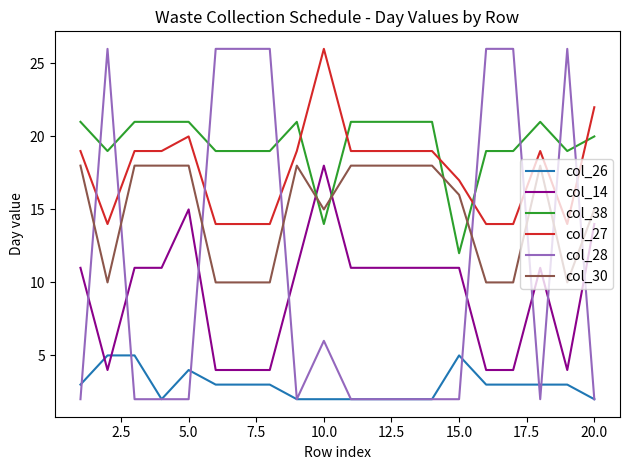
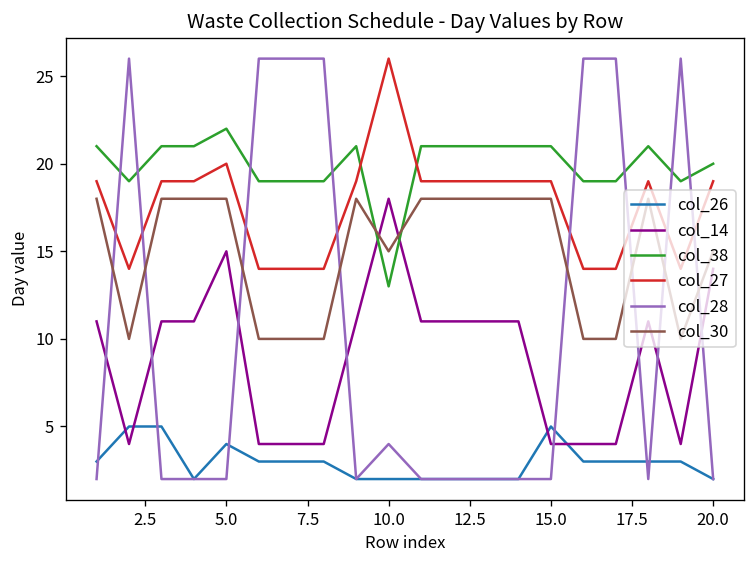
col_38, 5.0: 21 -> 22
col_38, 10.0: 14 -> 13
col_28, 10.0: 6 -> 4
col_14, 15.0: 11 -> 4
col_38, 15.0: 12 -> 21
col_27, 15.0: 17 -> 19
col_30, 15.0: 16 -> 18
col_27, 20.0: 22 -> 19
